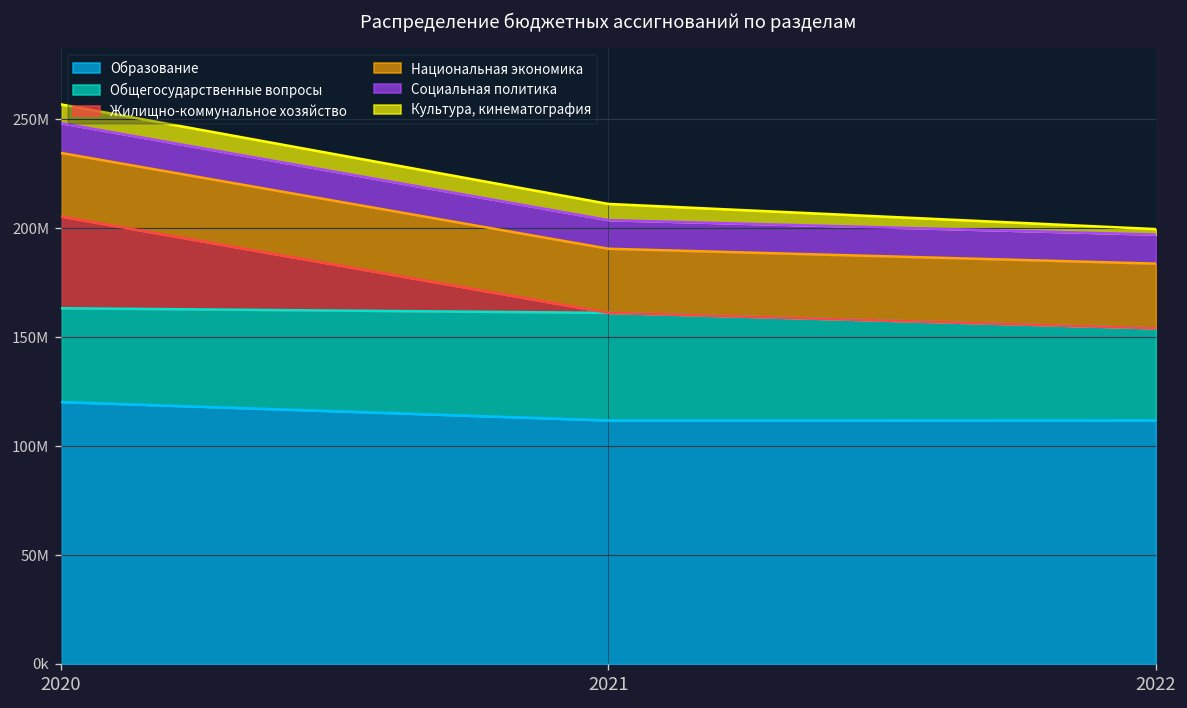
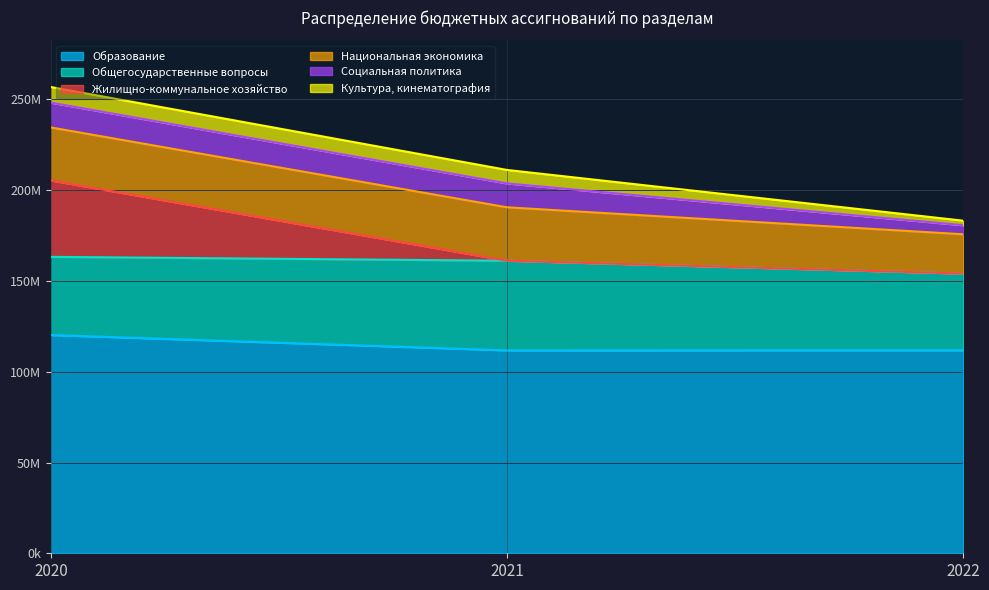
Национальная экономика, 2022: 30000000 -> 22000000
Социальная политика, 2022: 13000000 -> 5000000
